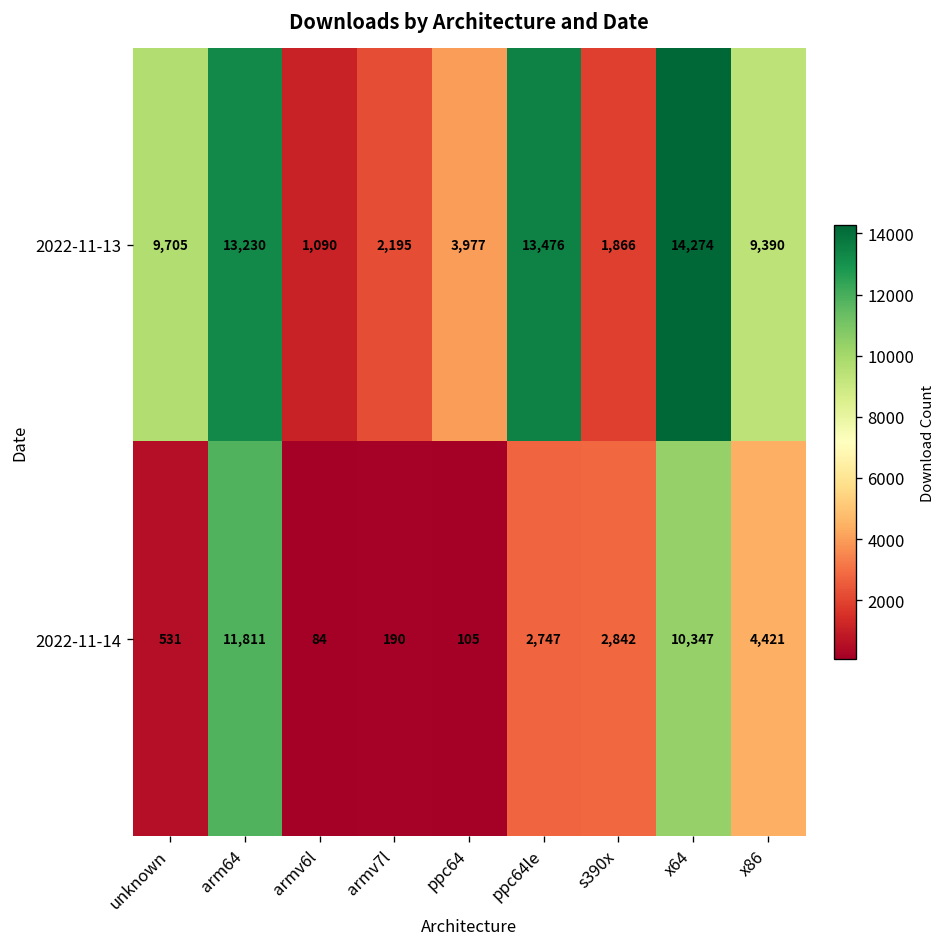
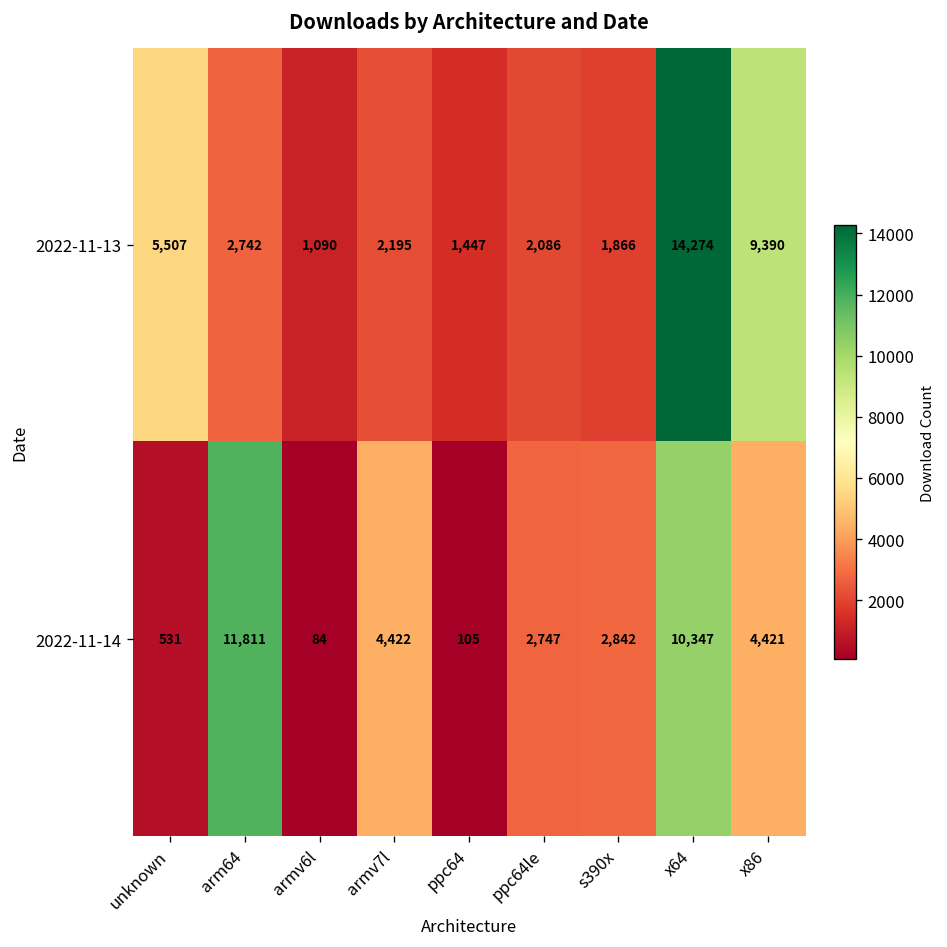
2022-11-13, unknown: 9,705 -> 5,507
2022-11-13, arm64: 13,230 -> 2,742
2022-11-13, ppc64: 3,977 -> 1,447
2022-11-13, ppc64le: 13,476 -> 2,086
2022-11-14, armv7l: 190 -> 4,422
